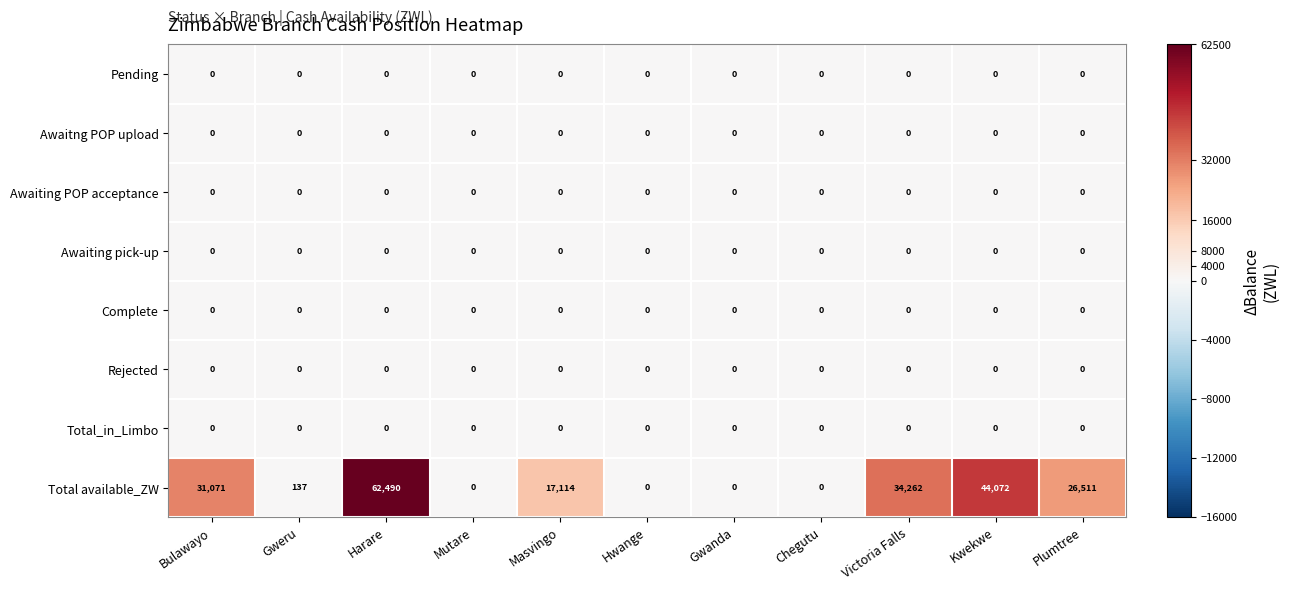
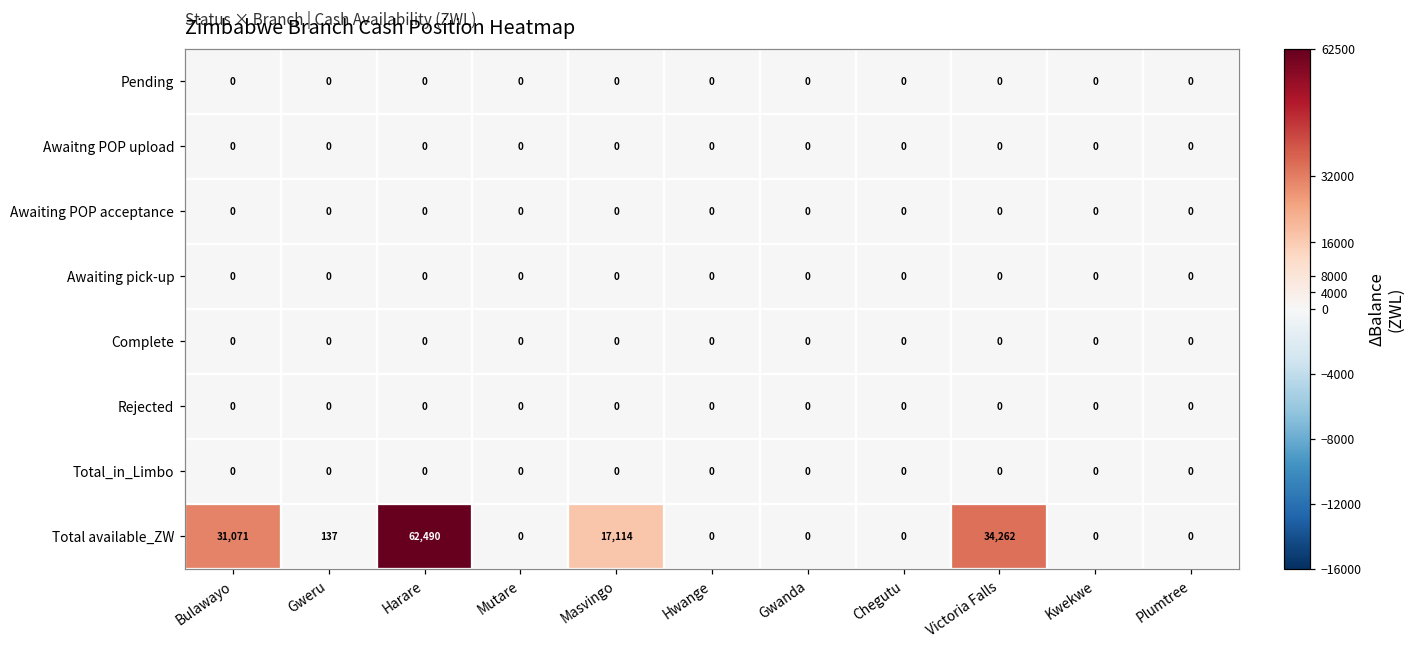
Total available_ZW, Kwekwe: 44,072 -> 0
Total available_ZW, Plumtree: 26,511 -> 0
